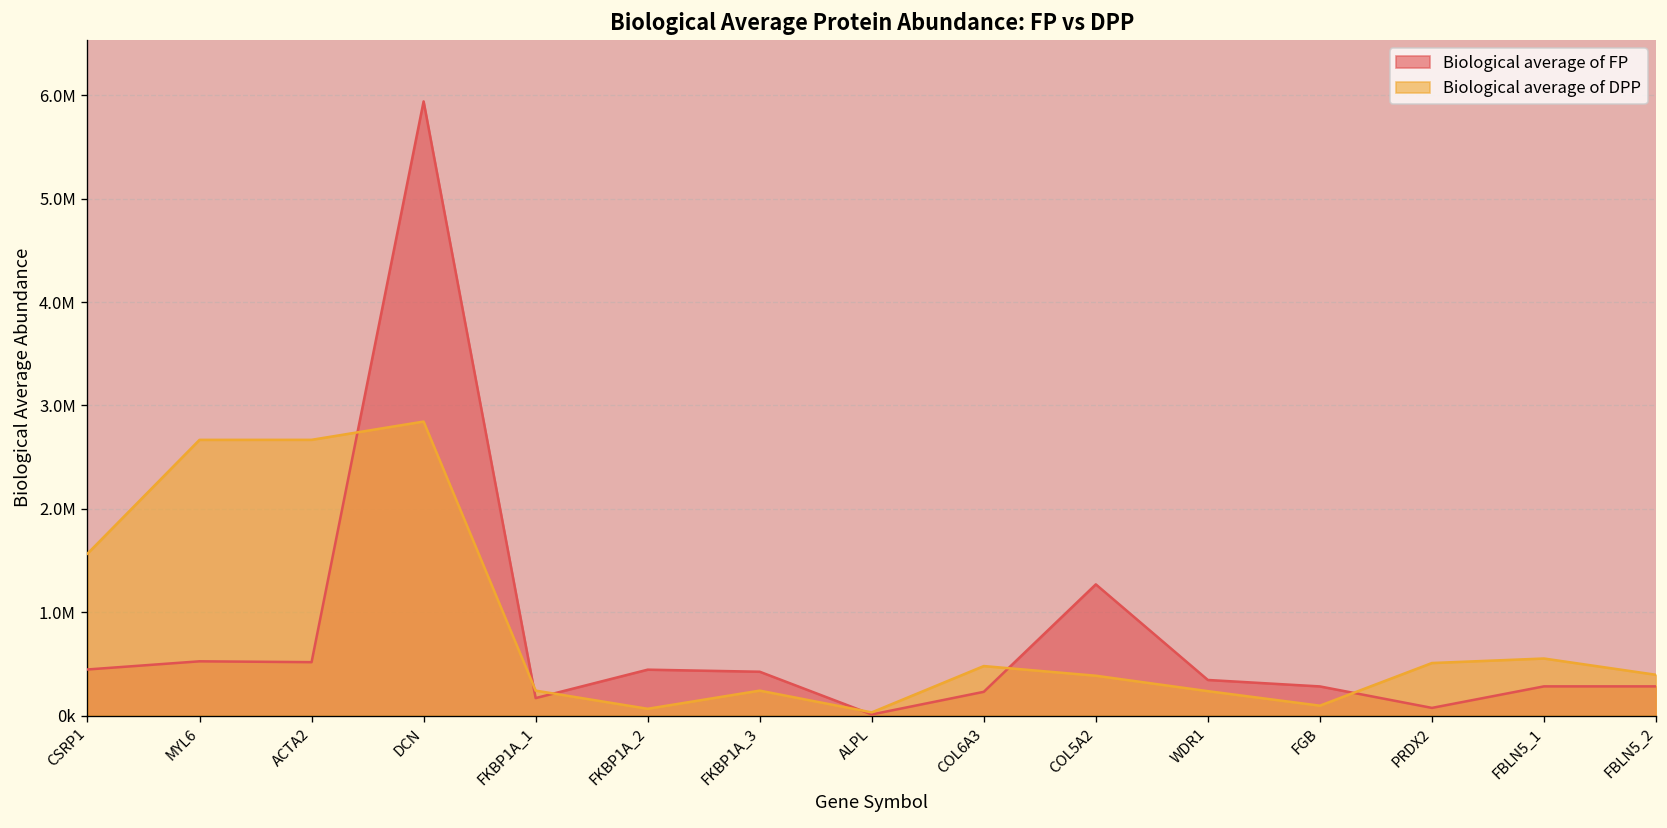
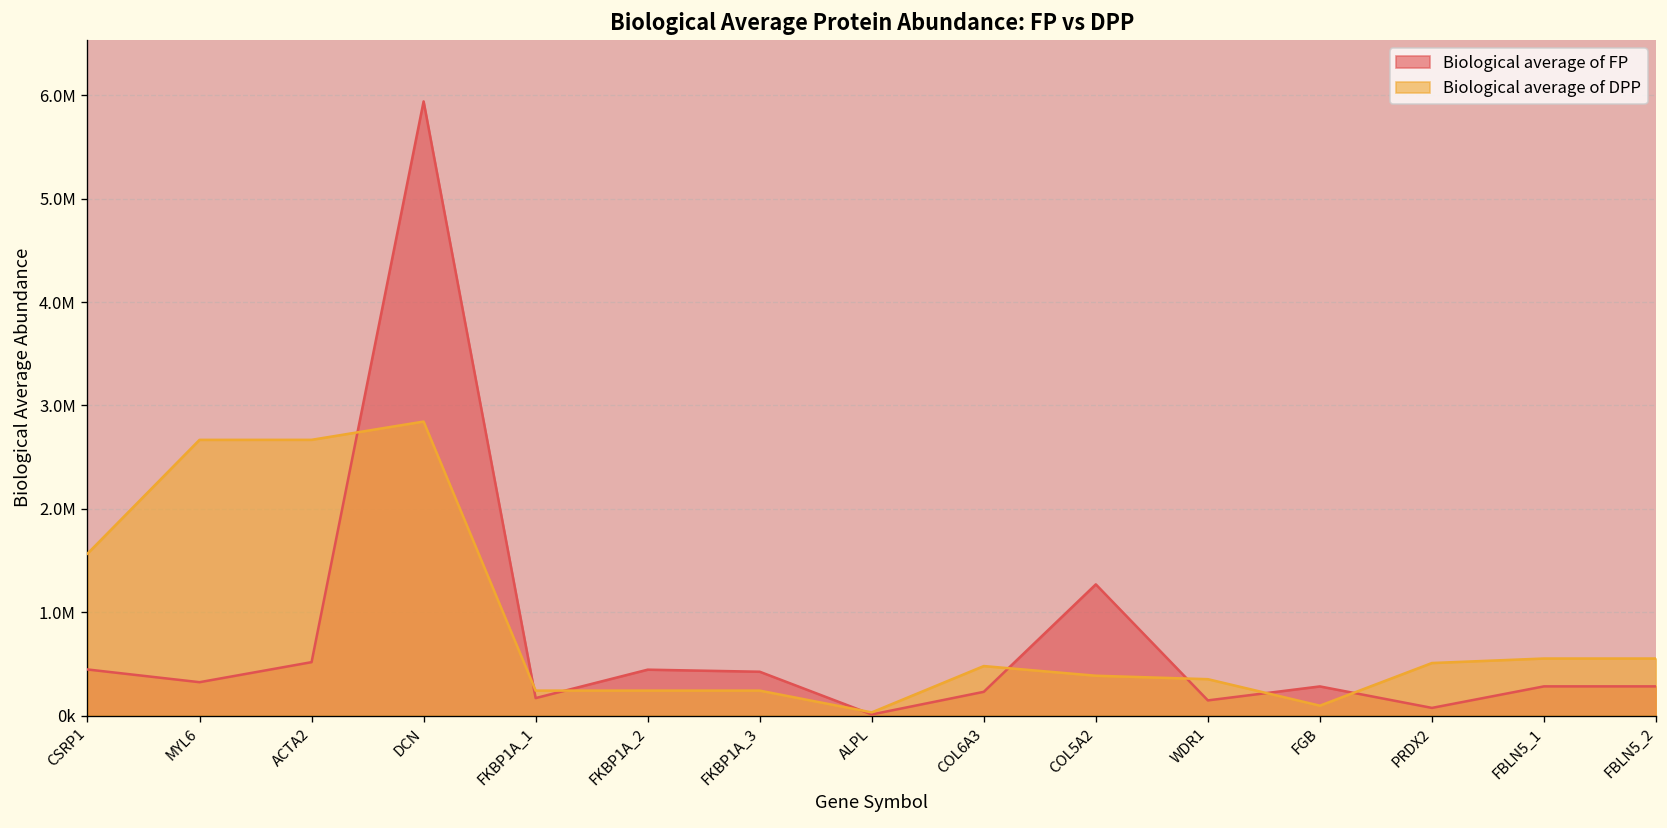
Biological average of FP, MYL6: 500000 -> 300000
Biological average of DPP, FKBP1A_2: 100000 -> 200000
Biological average of FP, WDR1: 300000 -> 100000
Biological average of DPP, WDR1: 200000 -> 400000
Biological average of DPP, FBLN5_2: 400000 -> 600000
